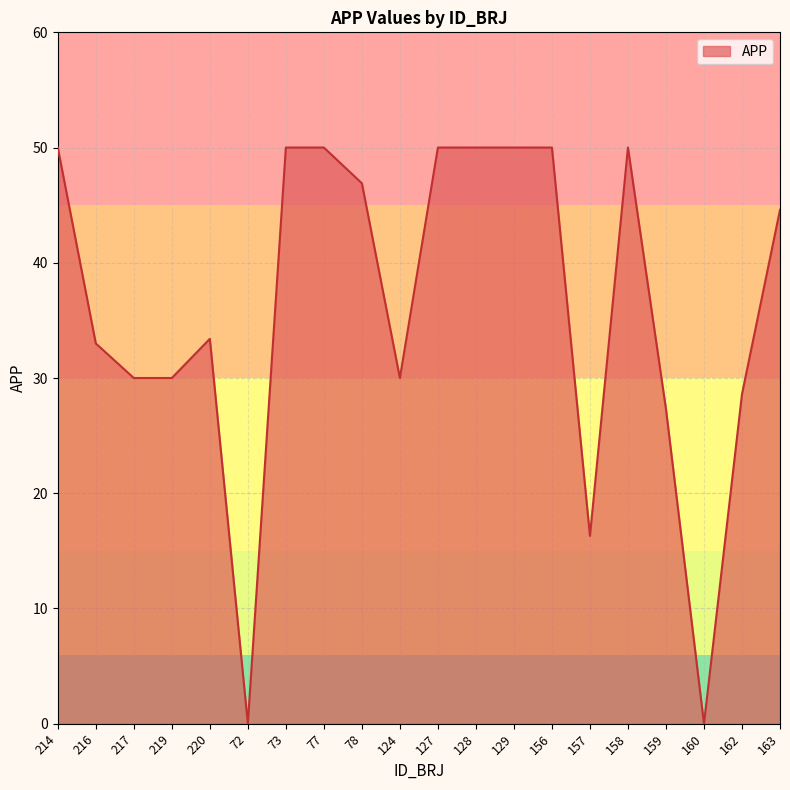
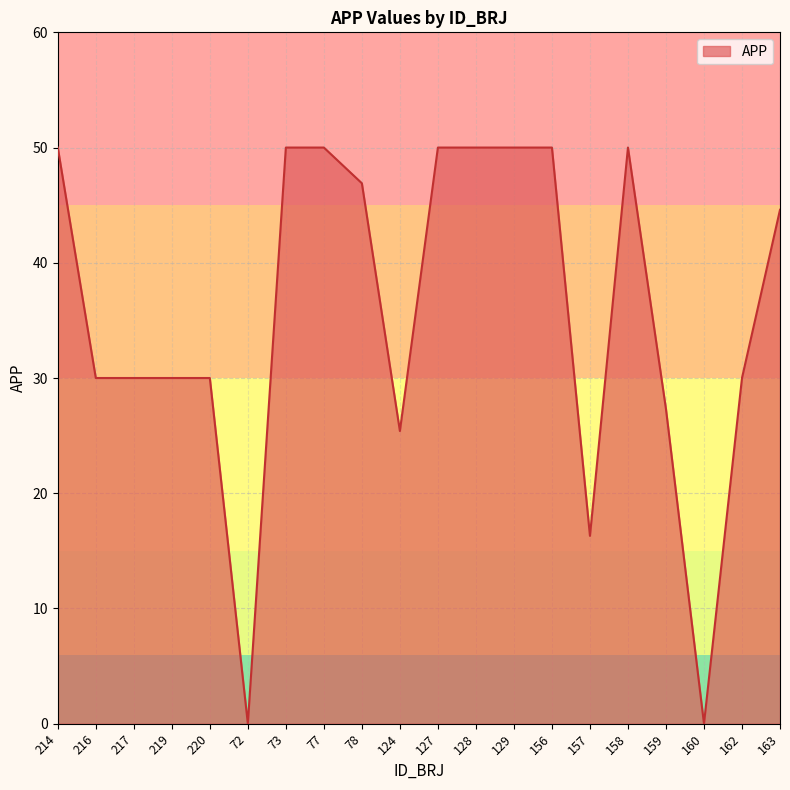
216: 33 -> 30
220: 33.4 -> 30.0
124: 30.0 -> 25.4
162: 28.6 -> 30.0
